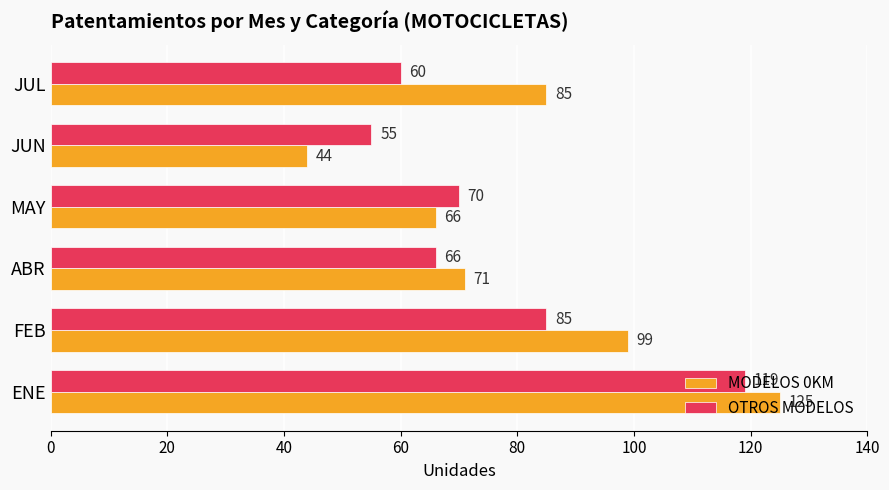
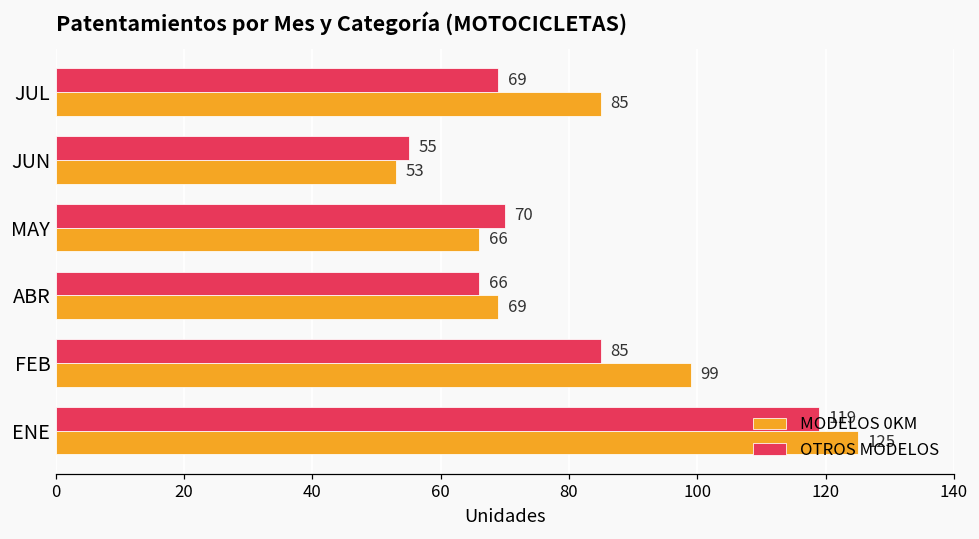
OTROS MODELOS, JUL: 60 -> 69
MODELOS 0KM, JUN: 44 -> 53
MODELOS 0KM, ABR: 71 -> 69
